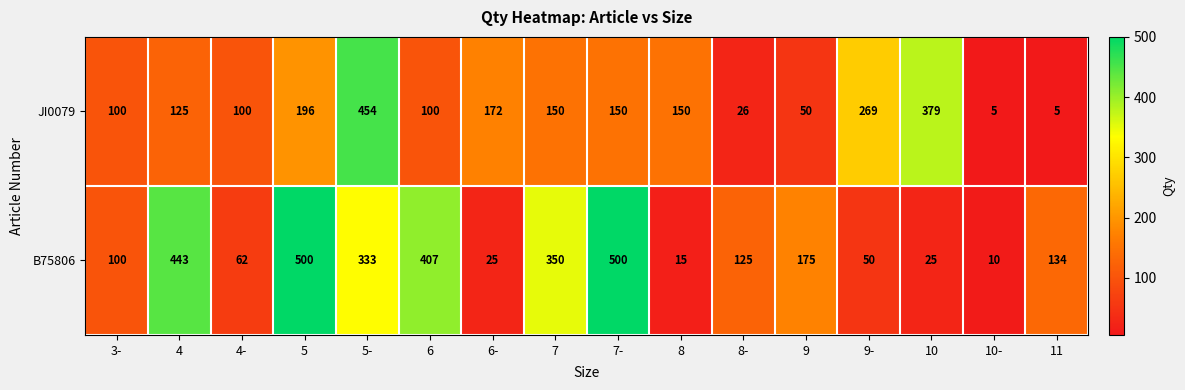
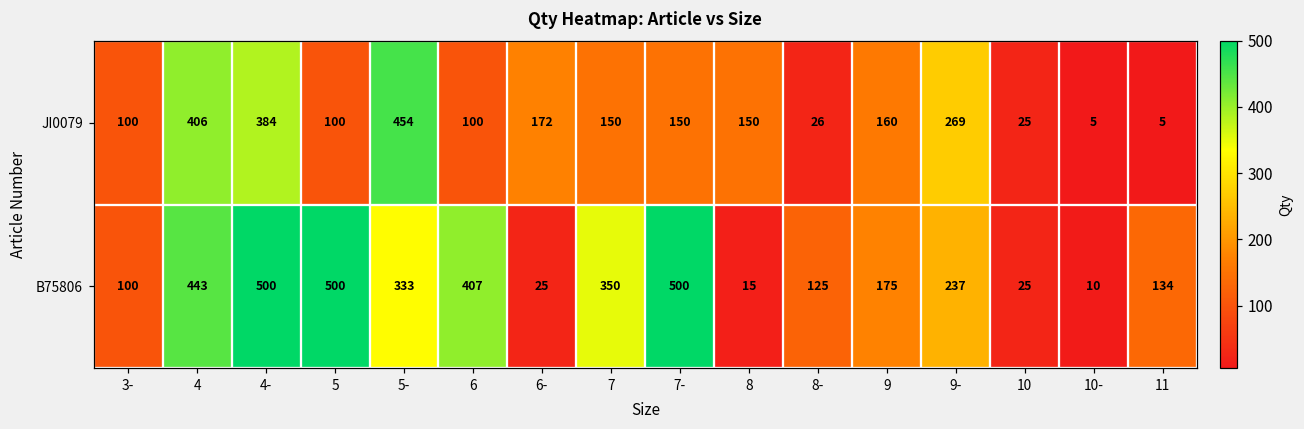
JI0079, 4: 125 -> 406
JI0079, 4-: 100 -> 384
JI0079, 5: 196 -> 100
JI0079, 9: 50 -> 160
JI0079, 10: 379 -> 25
B75806, 4-: 62 -> 500
B75806, 9-: 50 -> 237
